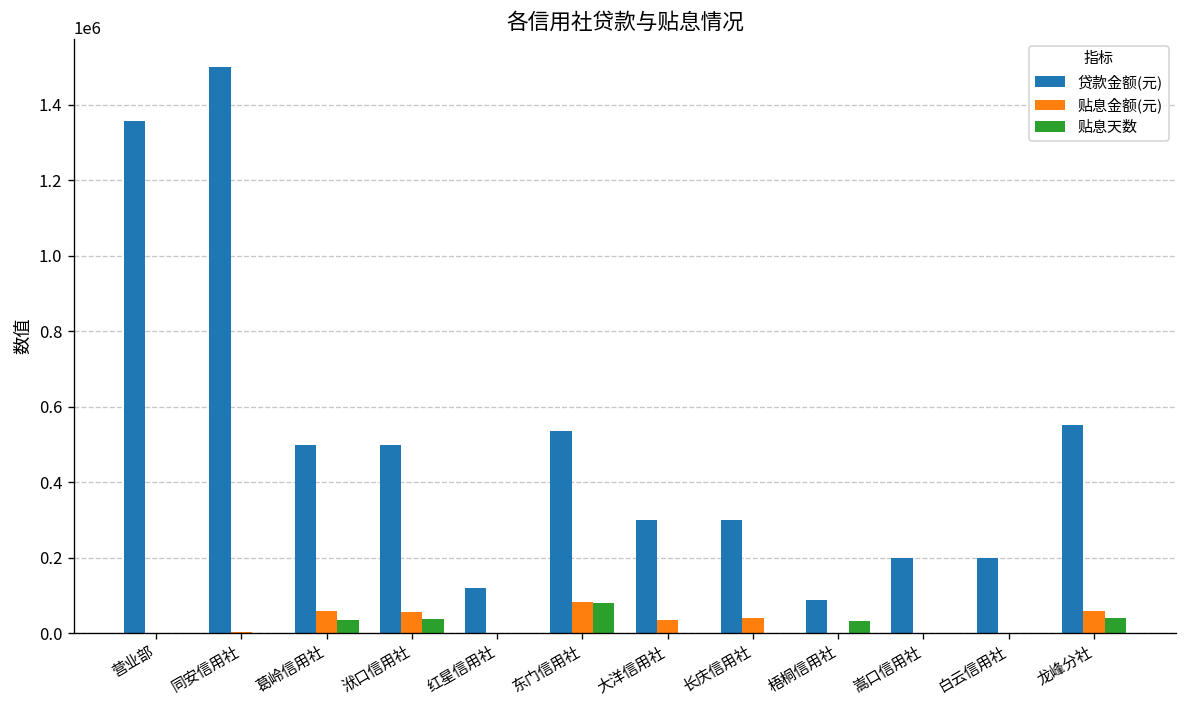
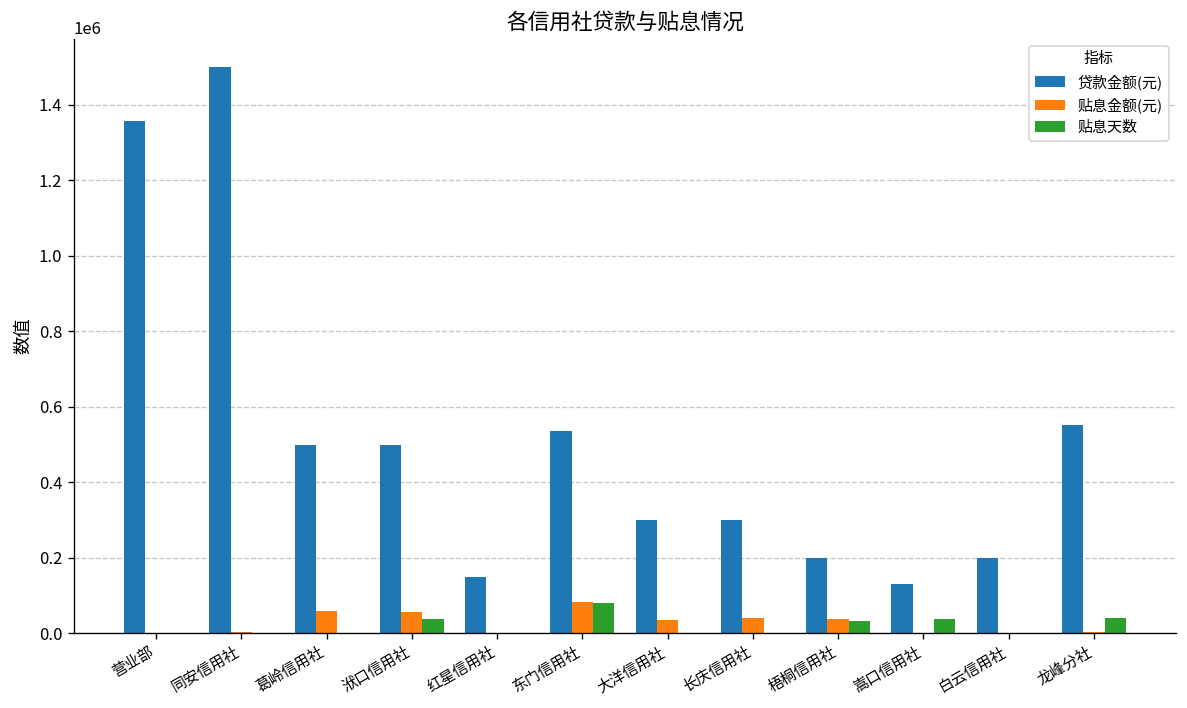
贴息天数, 葛岭信用社: 40000 -> 0
贷款金额(元), 红星信用社: 120000 -> 150000
贷款金额(元), 梧桐信用社: 90000 -> 200000
贴息金额(元), 梧桐信用社: 0 -> 40000
贷款金额(元), 嵩口信用社: 200000 -> 130000
贴息天数, 嵩口信用社: 0 -> 40000
贴息金额(元), 龙峰分社: 60000 -> 0
